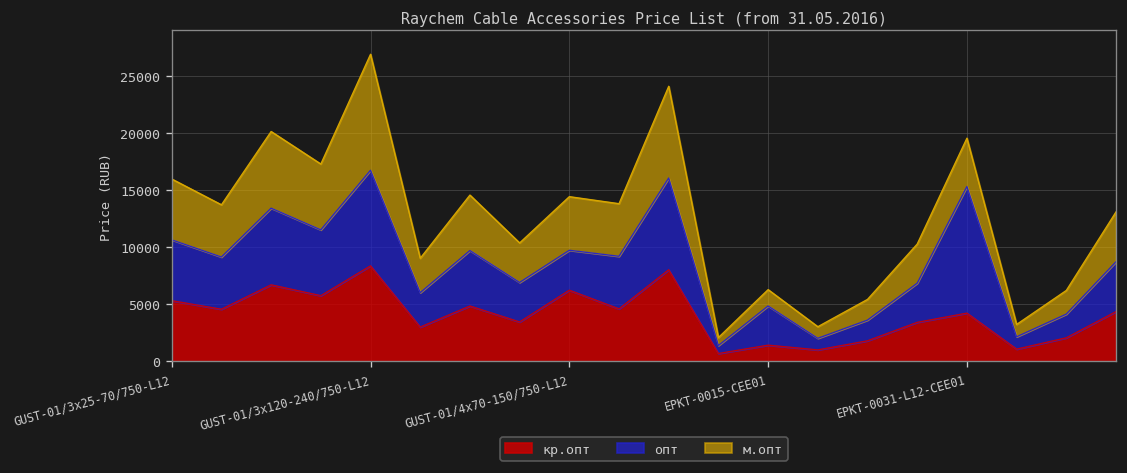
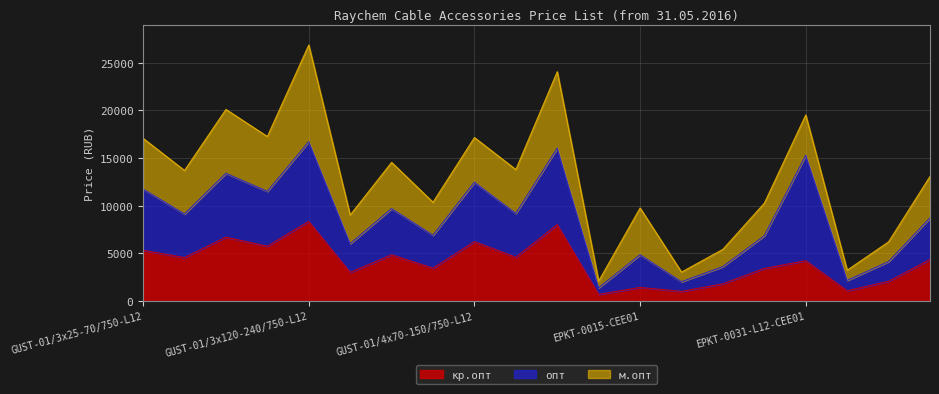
опт, GUST-01/3x25-70/750-L12: 5000 -> 6000
опт, GUST-01/4x70-150/750-L12: 3000 -> 6000
м.опт, EPKT-0015-CEE01: 1000 -> 5000
